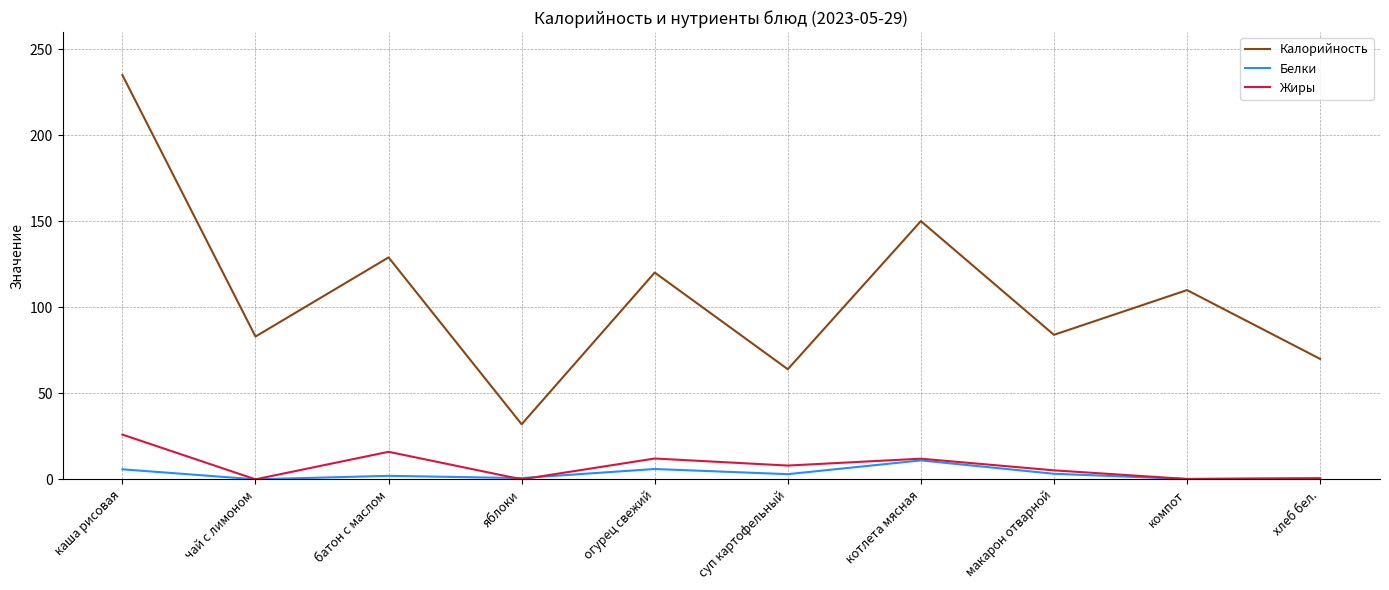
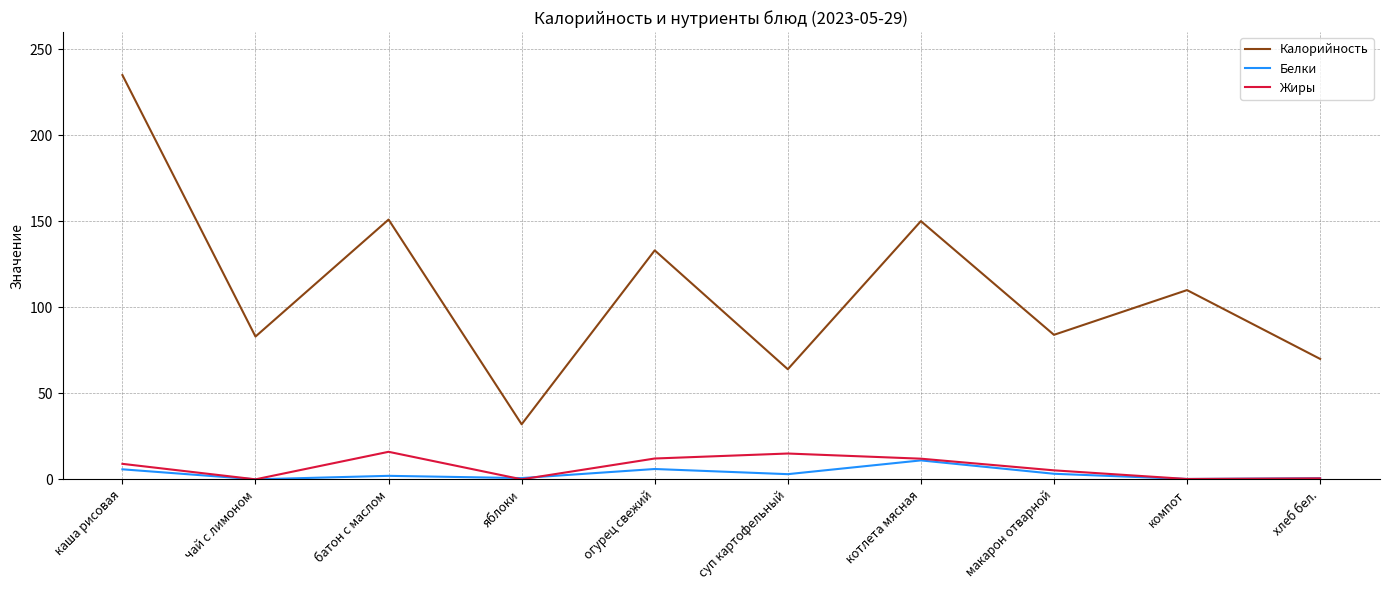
Жиры, каша рисовая: 26 -> 9
Калорийность, батон с маслом: 129 -> 151
Калорийность, огурец свежий: 120 -> 133
Жиры, суп картофельный: 8 -> 15
